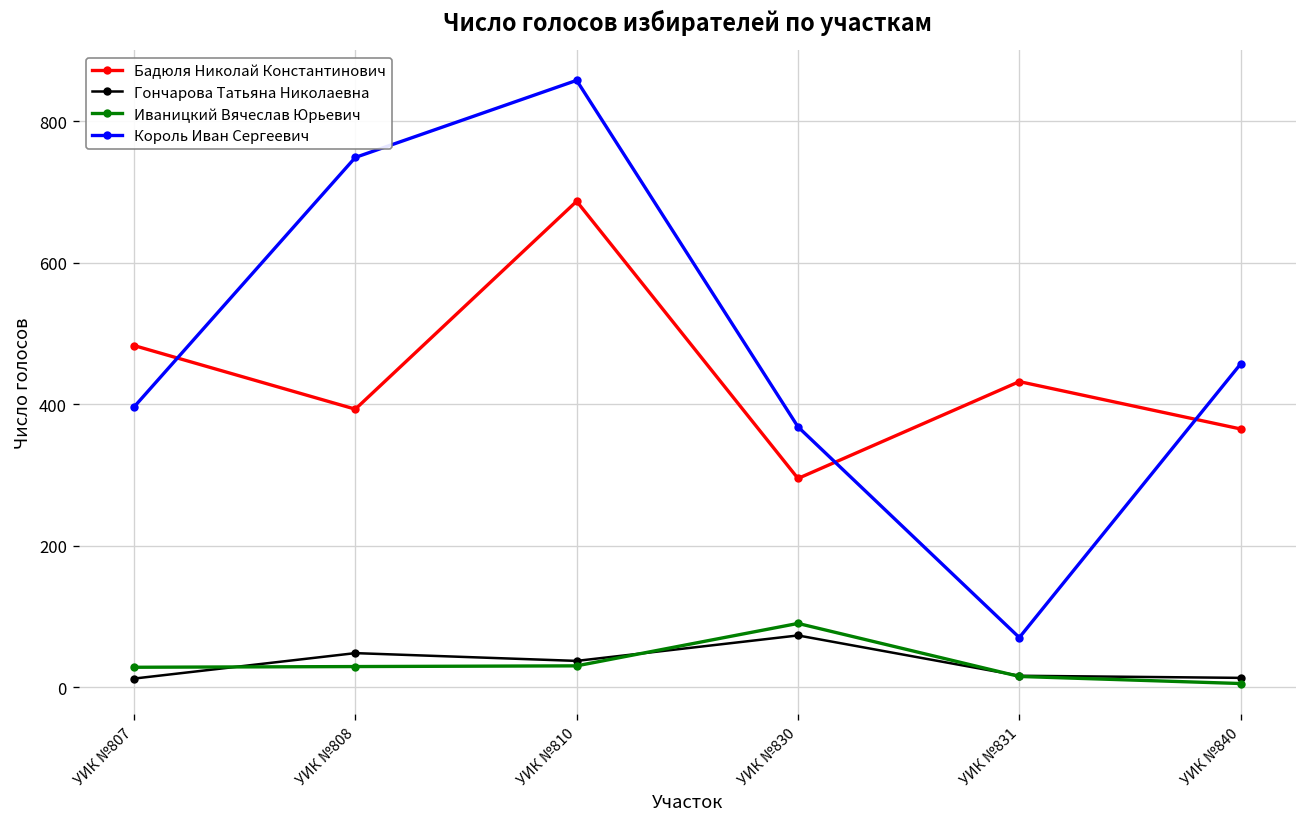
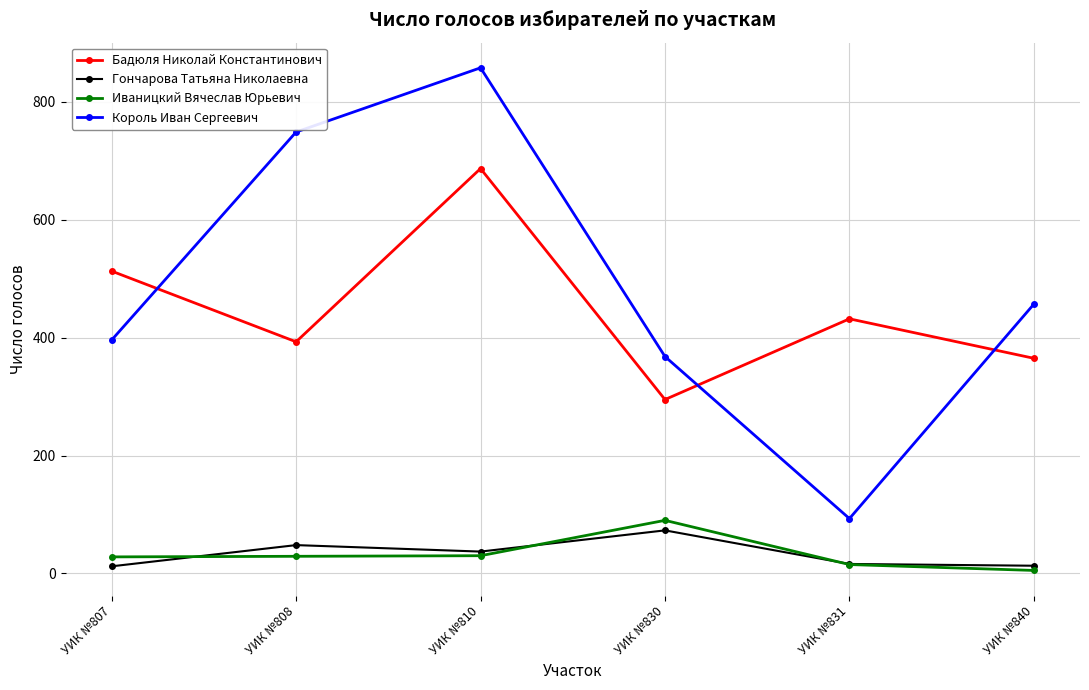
Бадюля Николай Константинович, УИК №807: 480 -> 510
Король Иван Сергеевич, УИК №831: 70 -> 90
